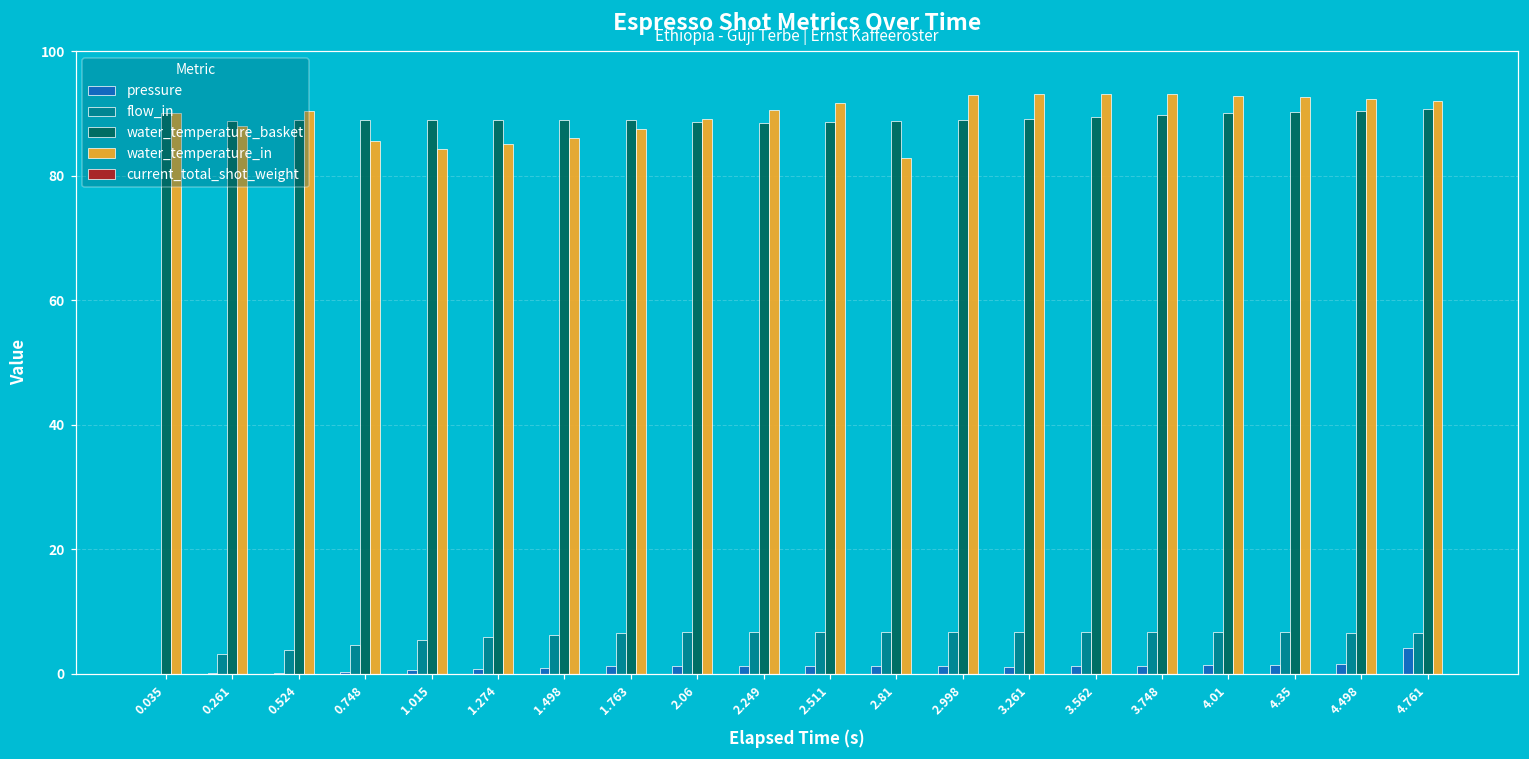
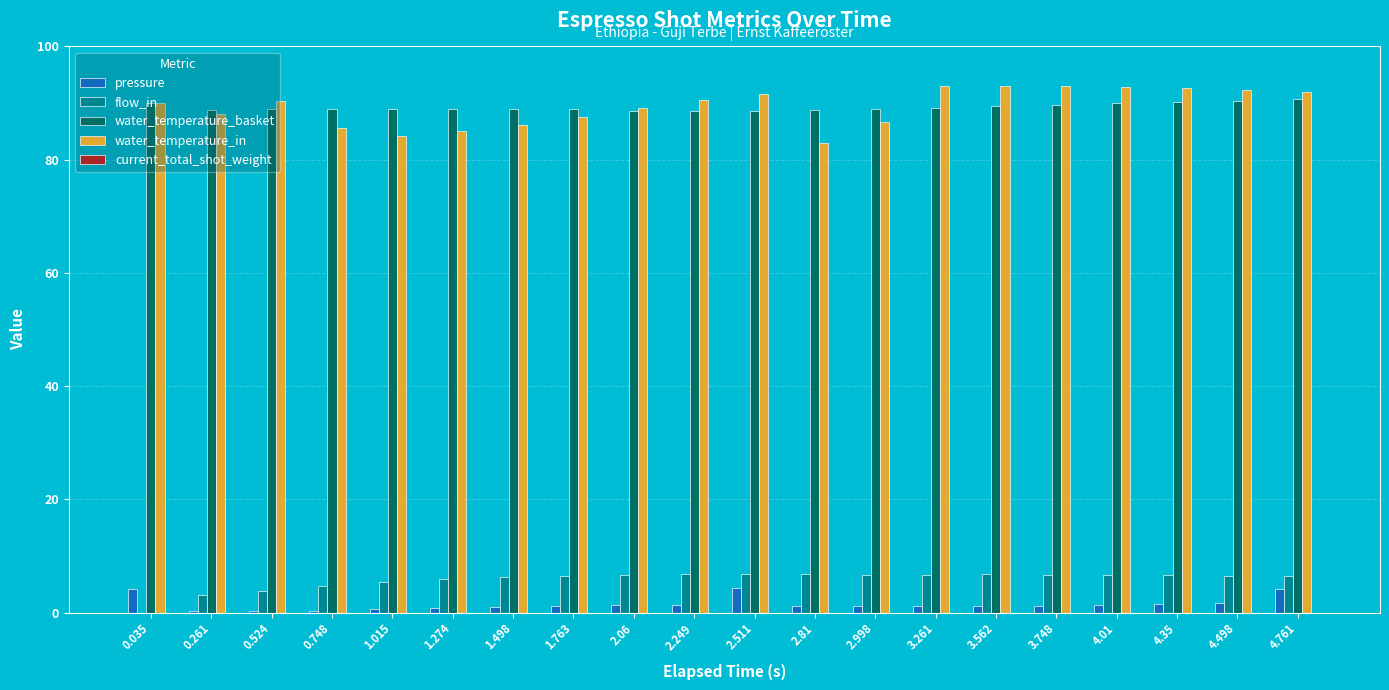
pressure, 0.035: 0 -> 4
pressure, 2.511: 1 -> 4
water_temperature_in, 2.998: 93 -> 87
